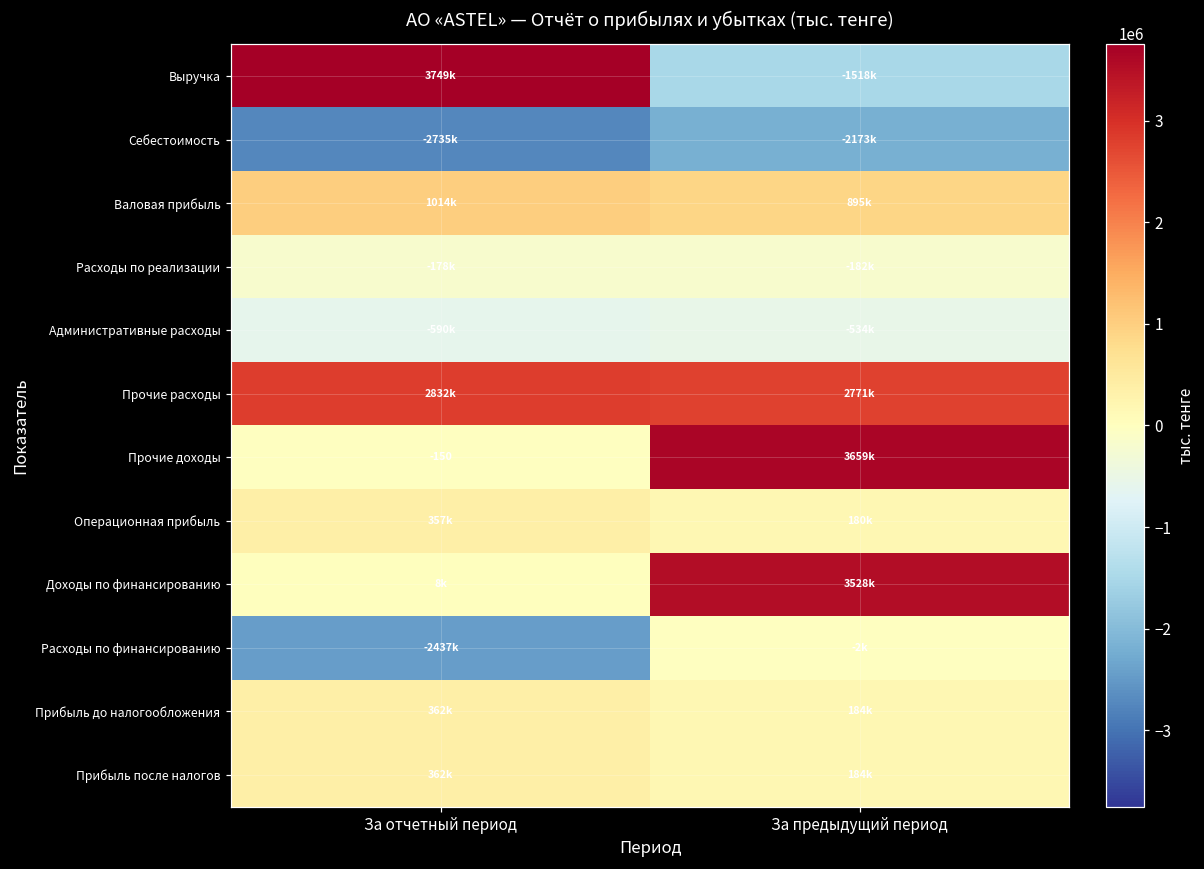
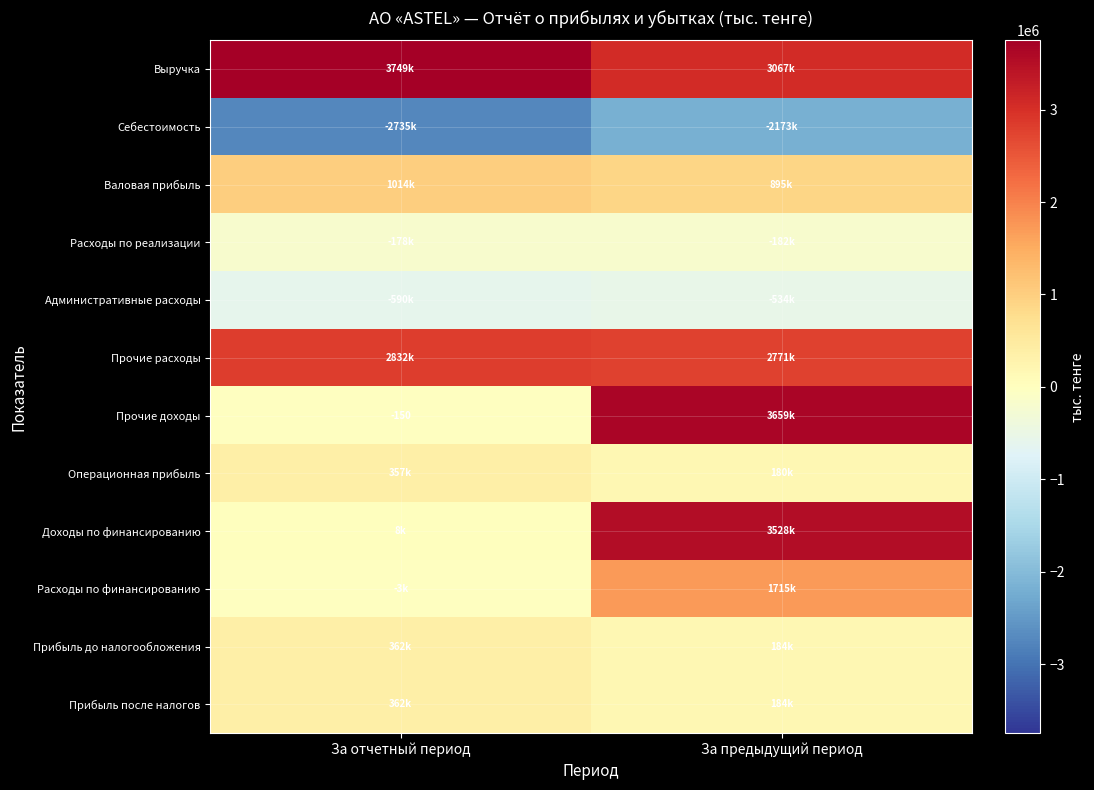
Выручка, За предыдущий период: -1518k -> 3067k
Расходы по финансированию, За отчетный период: -2437k -> -3k
Расходы по финансированию, За предыдущий период: -2k -> 1715k
